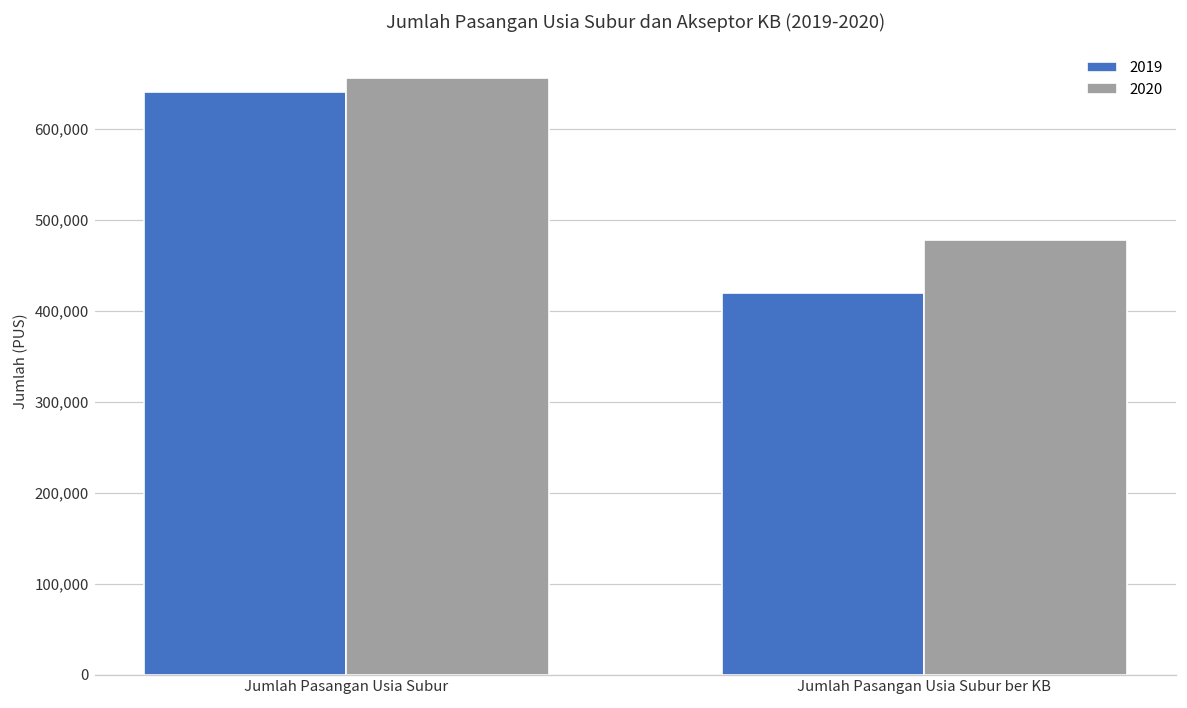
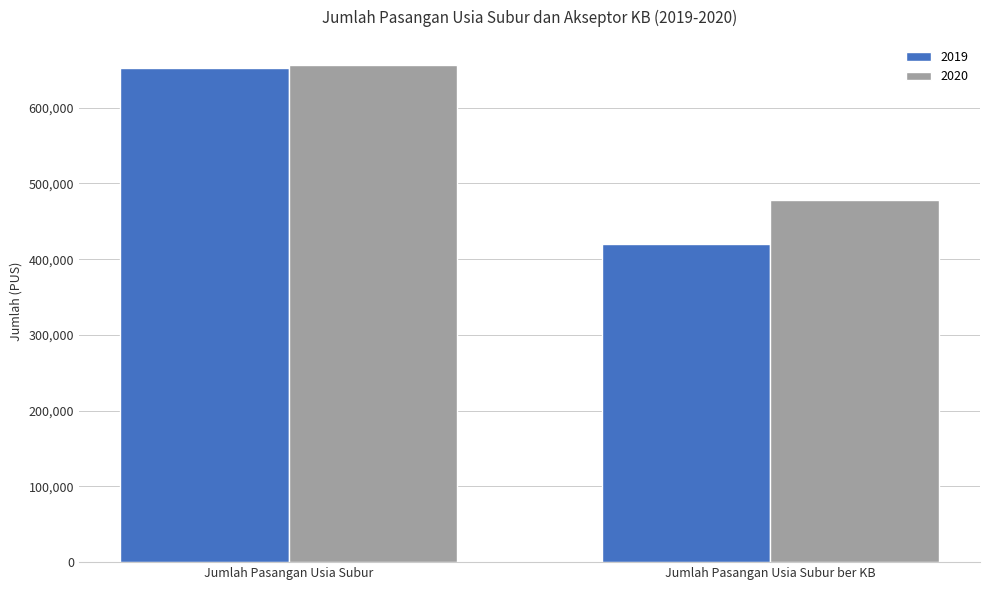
2019, Jumlah Pasangan Usia Subur: 640,000 -> 650,000
